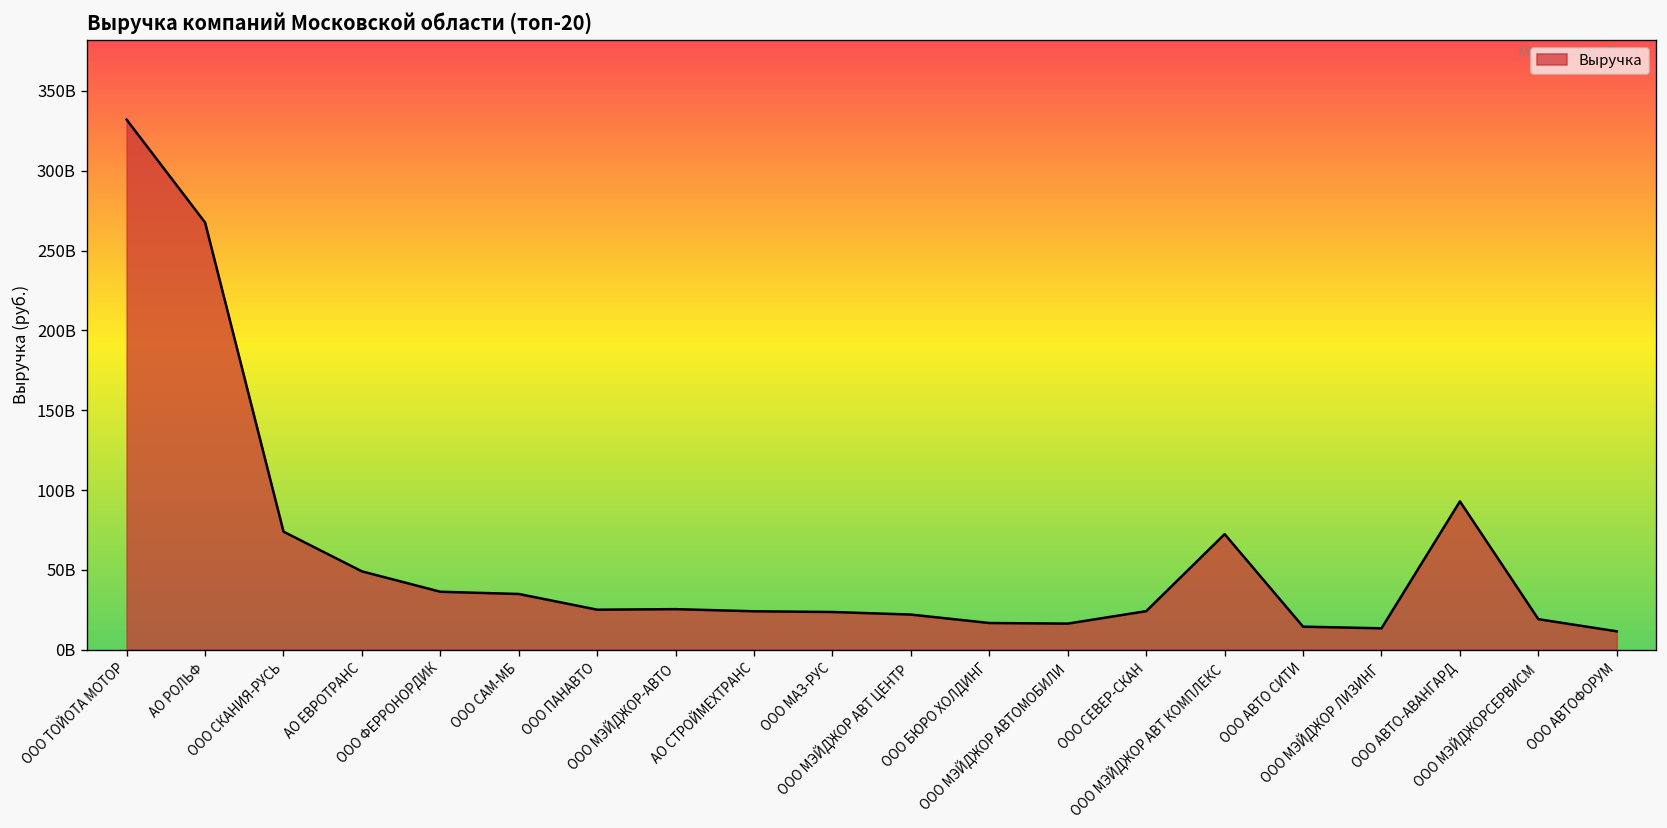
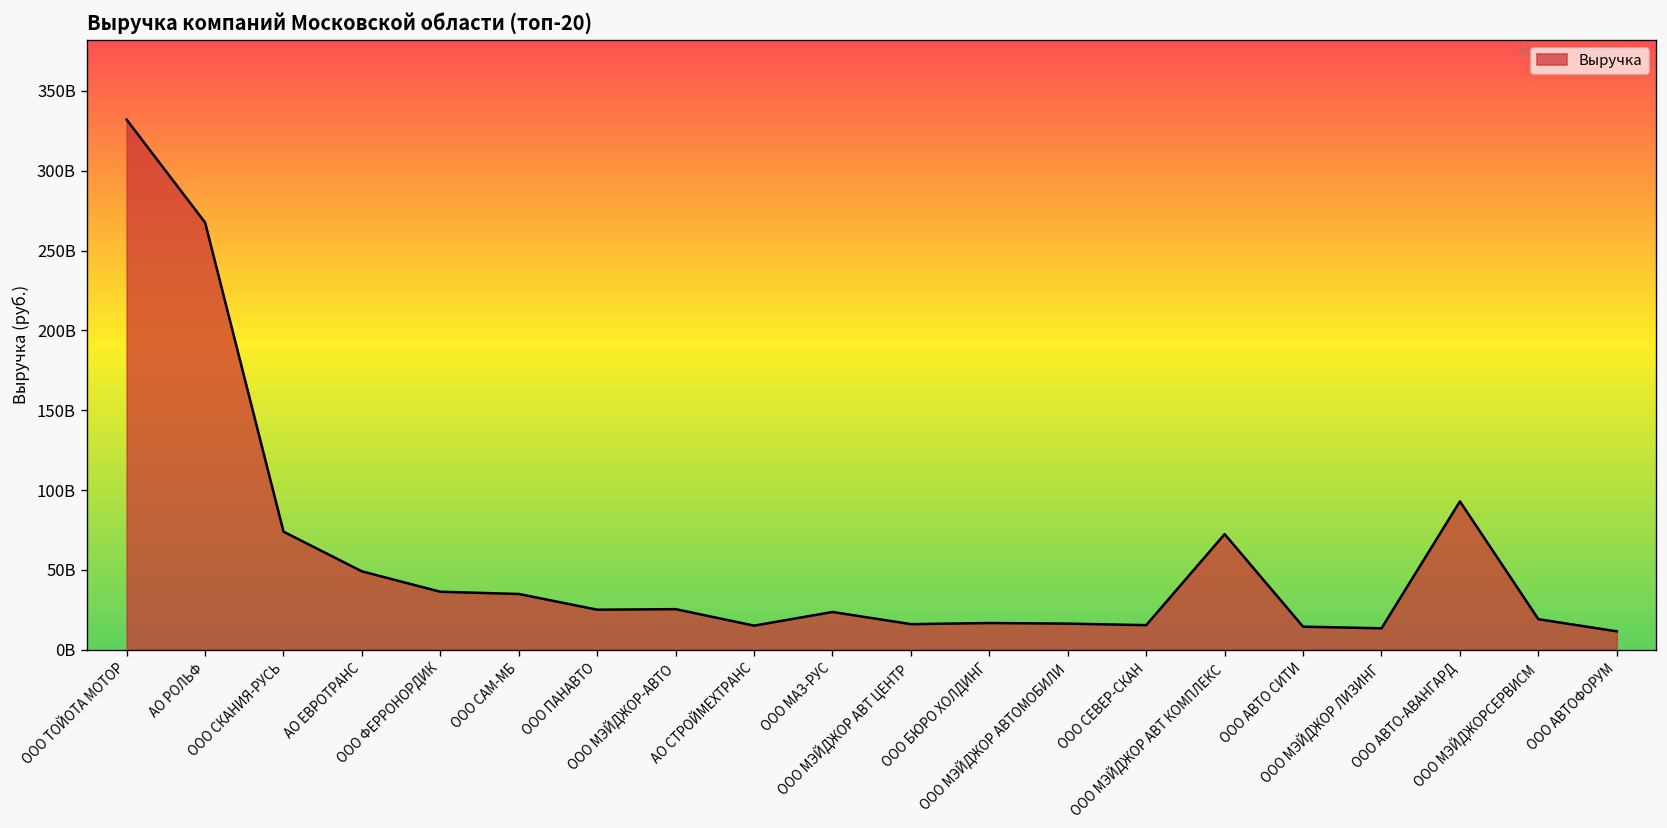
АО СТРОЙМЕХТРАНС: 24000000000 -> 15000000000
ООО МЭЙДЖОР АВТ ЦЕНТР: 22000000000 -> 16000000000
ООО СЕВЕР-СКАН: 24000000000 -> 15000000000
